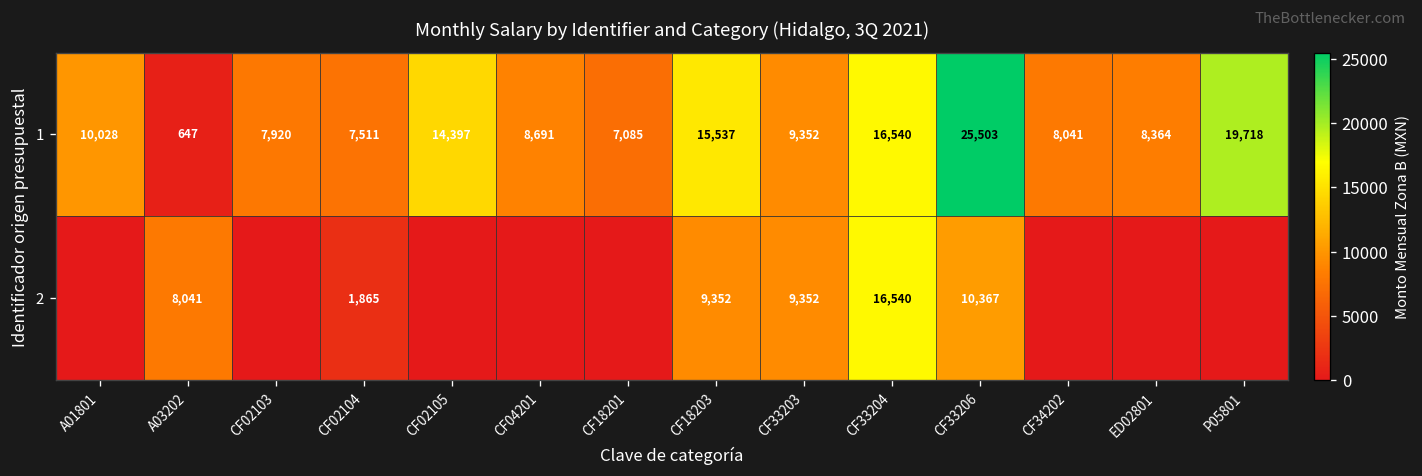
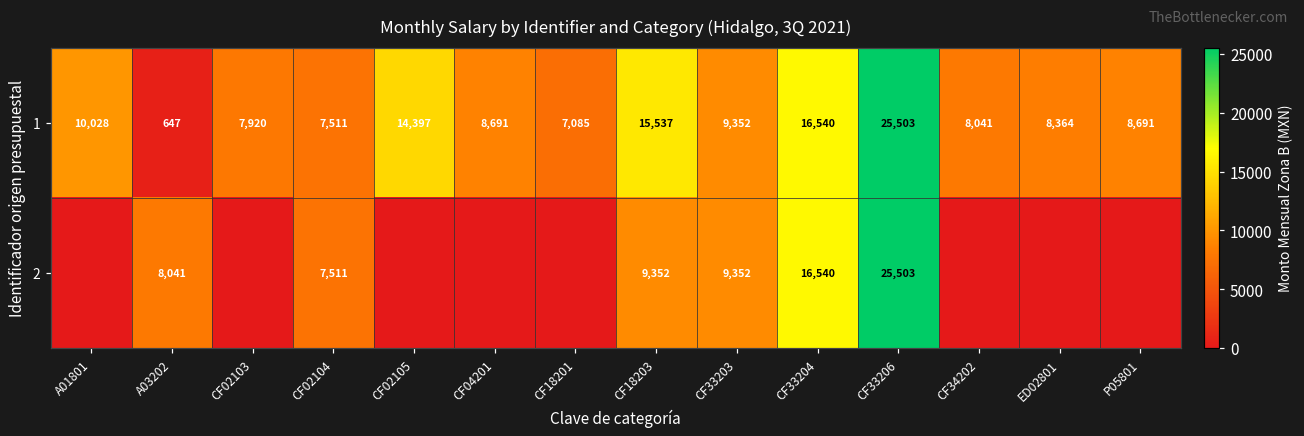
1, P05801: 19,718 -> 8,691
2, CF02104: 1,865 -> 7,511
2, CF33206: 10,367 -> 25,503
